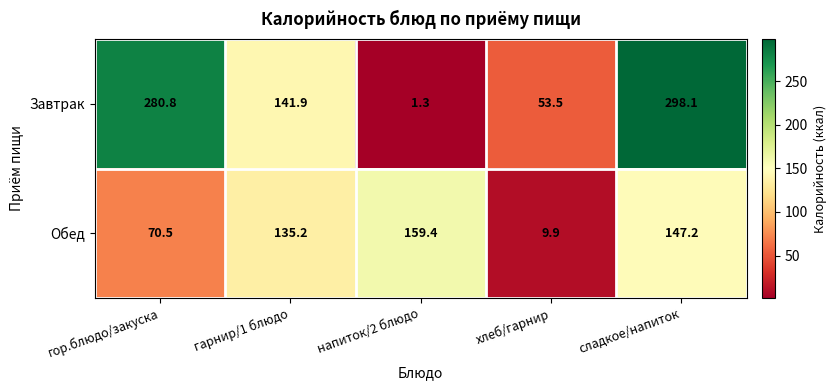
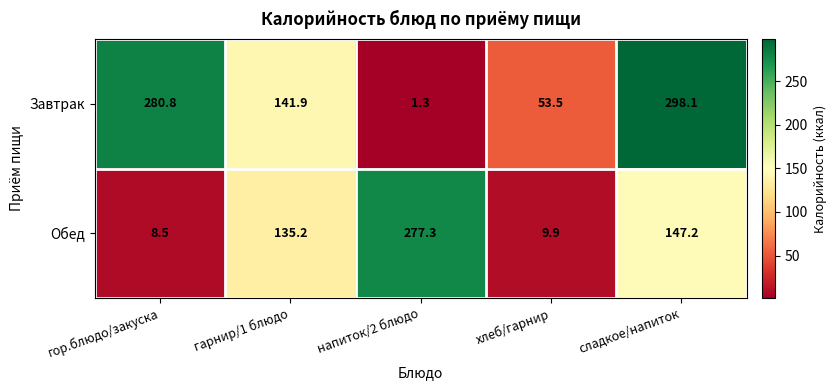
Обед, гор.блюдо/закуска: 70.5 -> 8.5
Обед, напиток/2 блюдо: 159.4 -> 277.3
